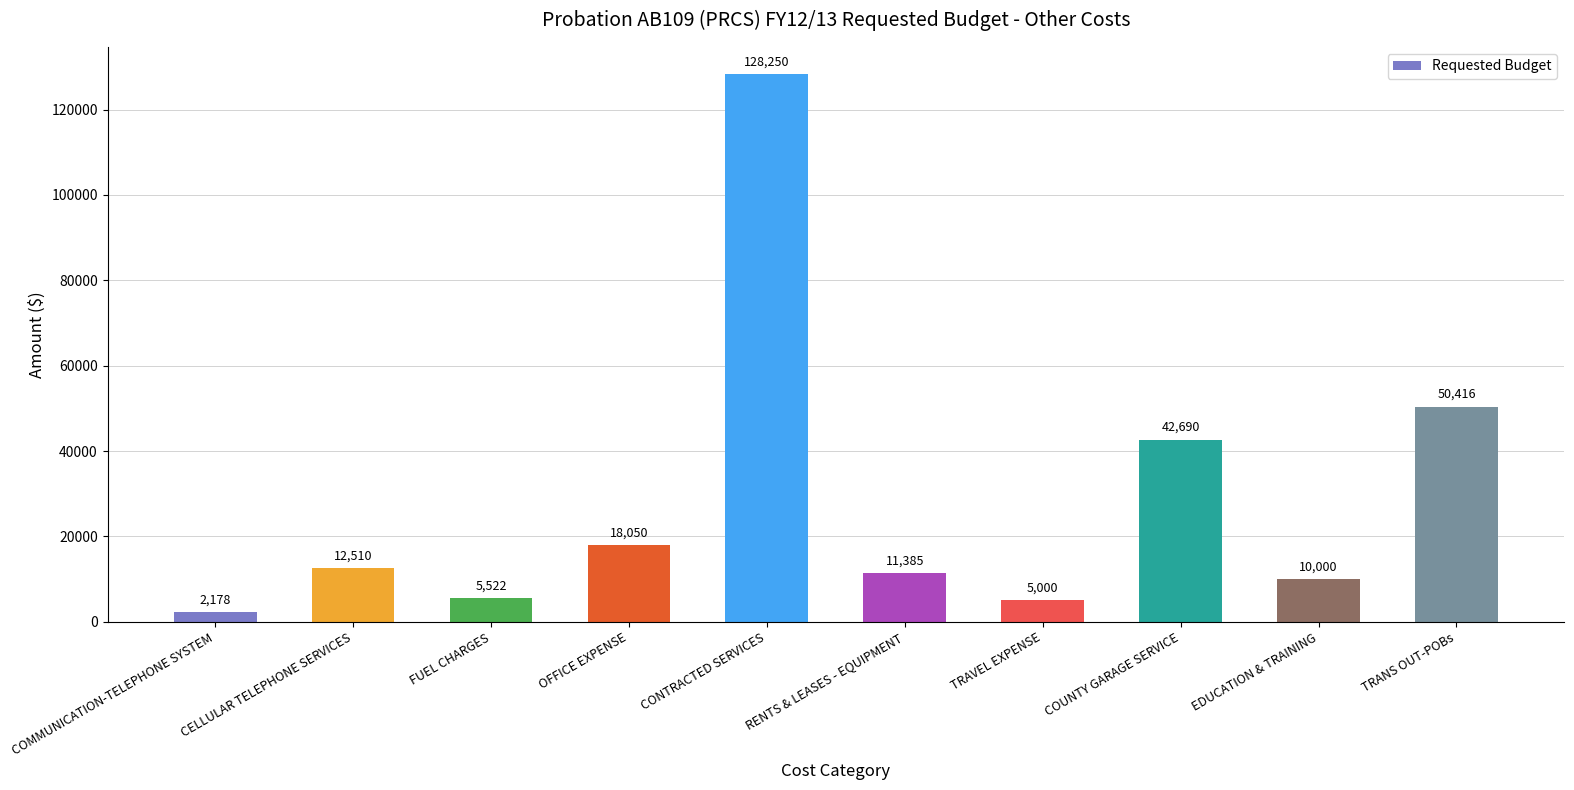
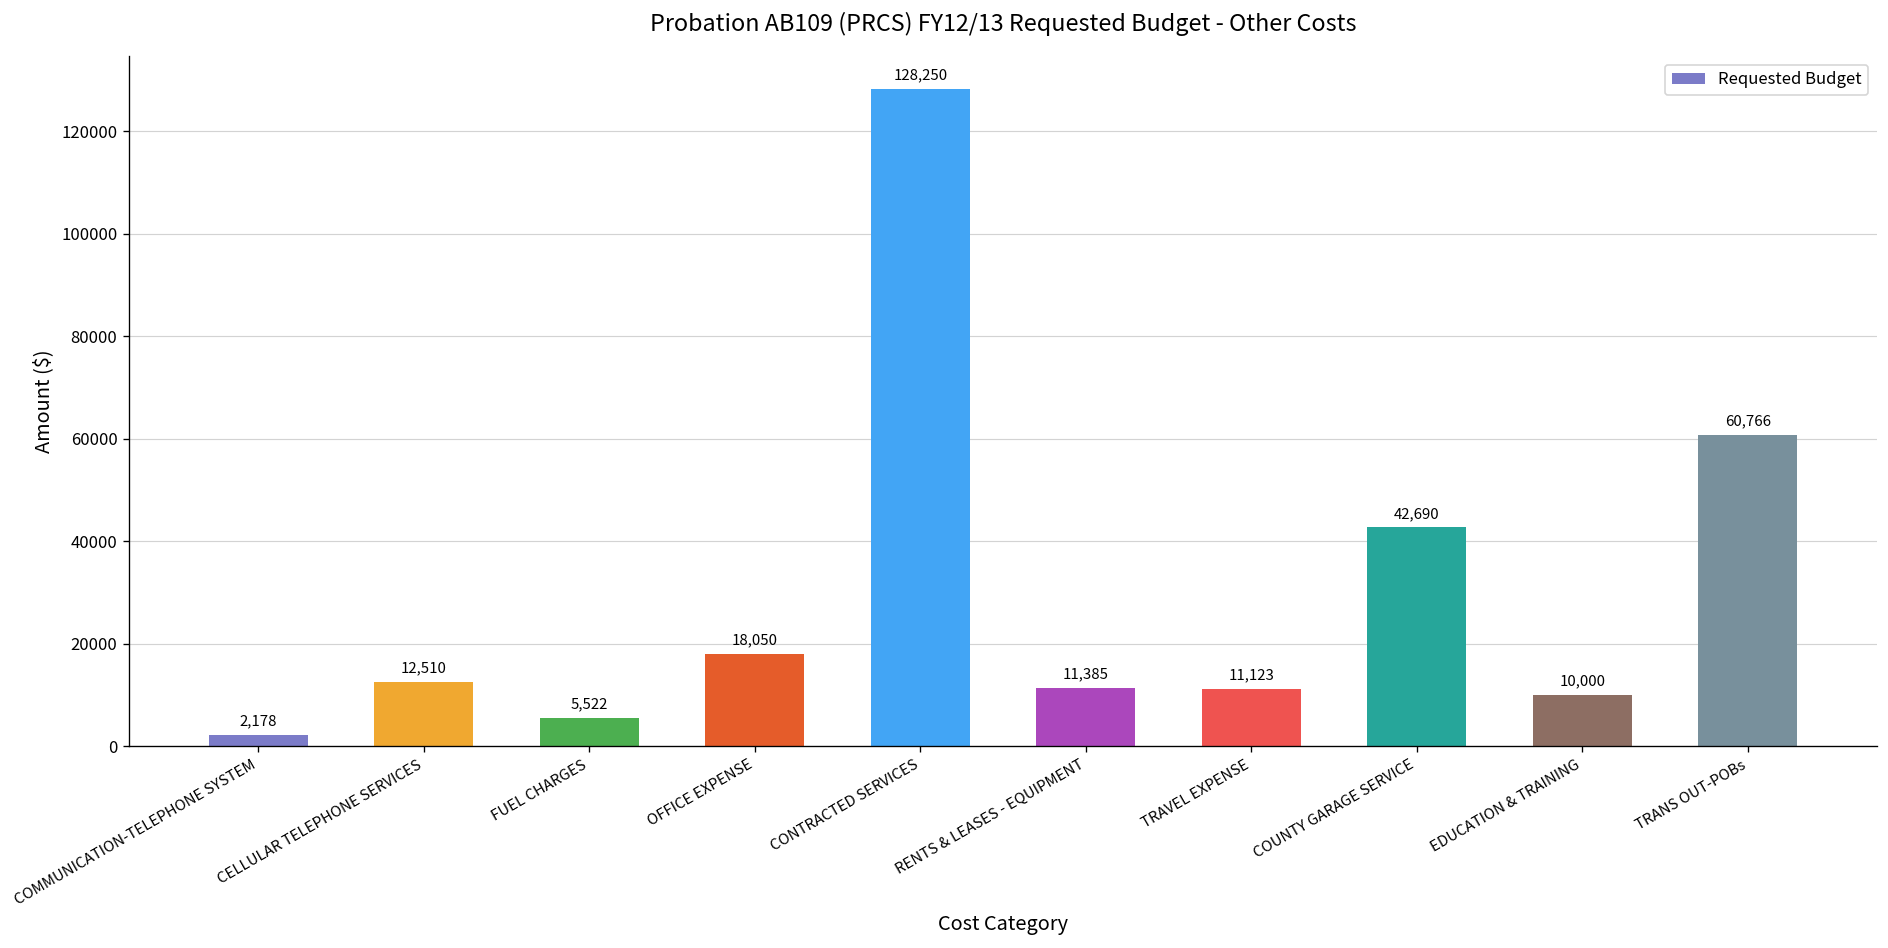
TRAVEL EXPENSE: 5,000 -> 11,123
TRANS OUT-POBs: 50,416 -> 60,766
